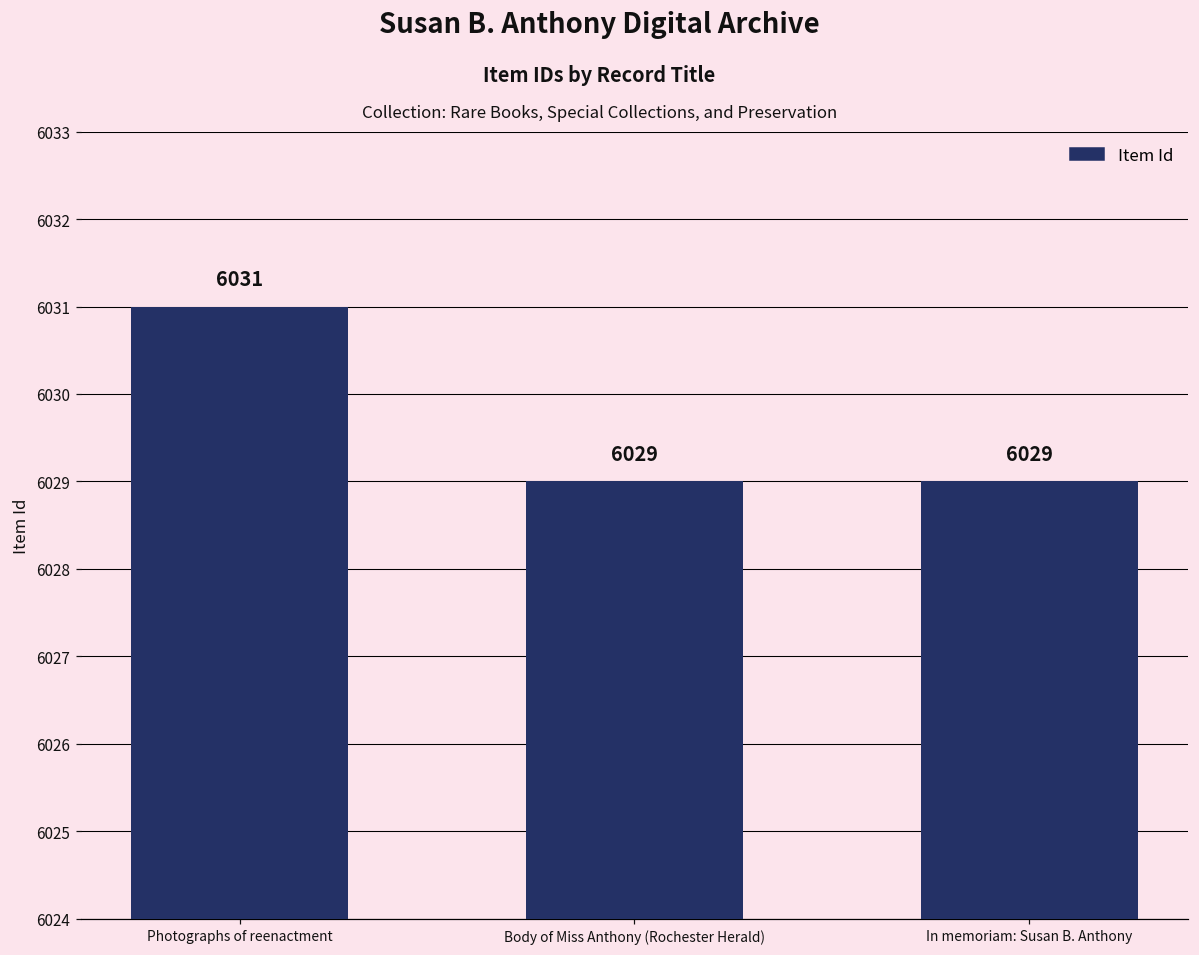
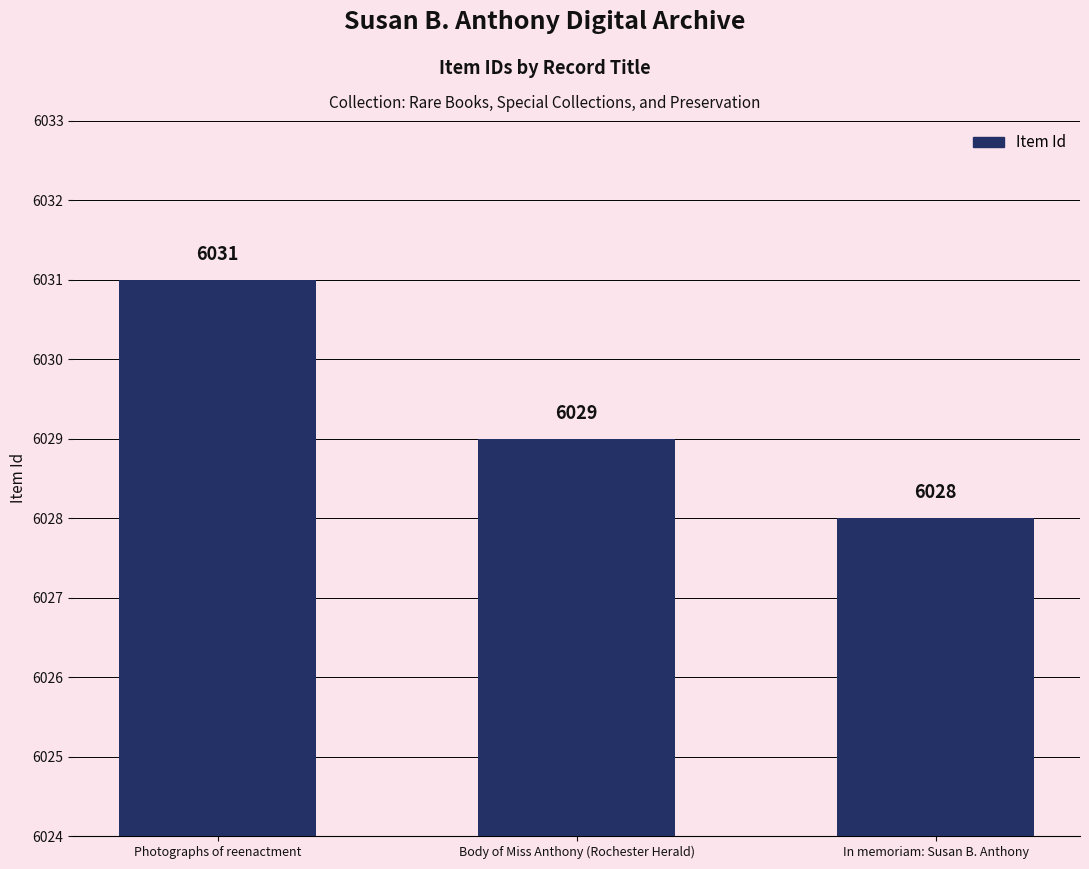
In memoriam: Susan B. Anthony: 6029 -> 6028
